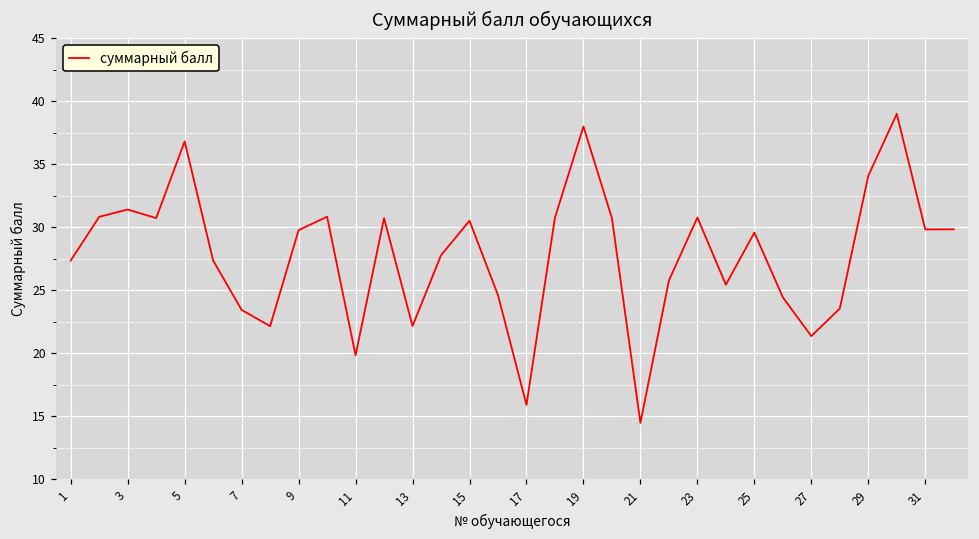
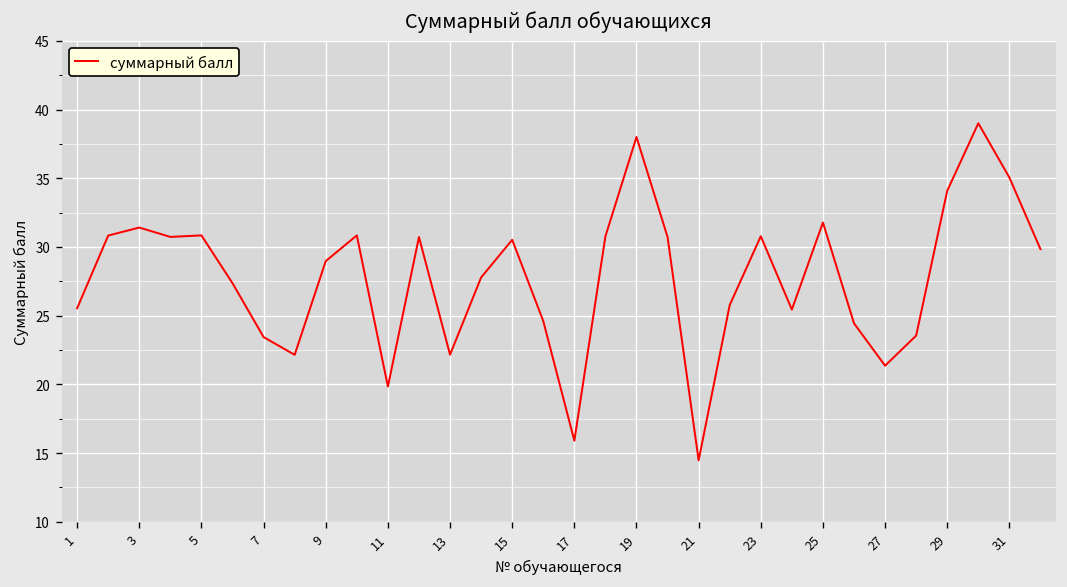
1: 27.4 -> 25.5
5: 36.8 -> 30.8
9: 29.8 -> 29.0
25: 29.6 -> 31.8
31: 29.8 -> 35.1
